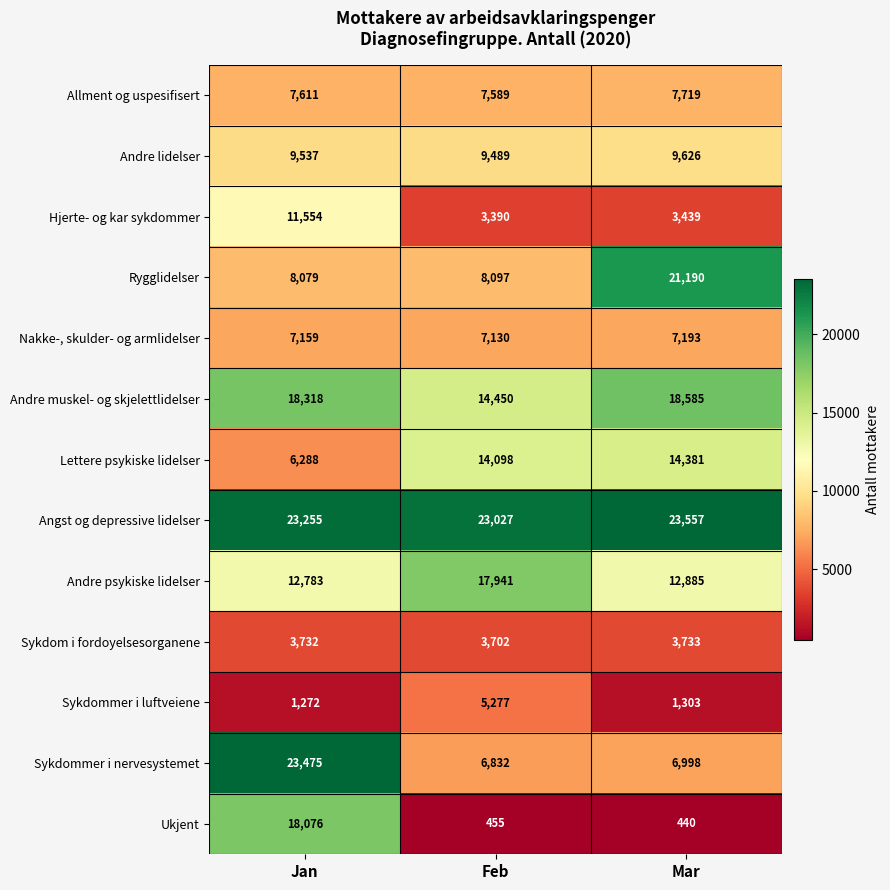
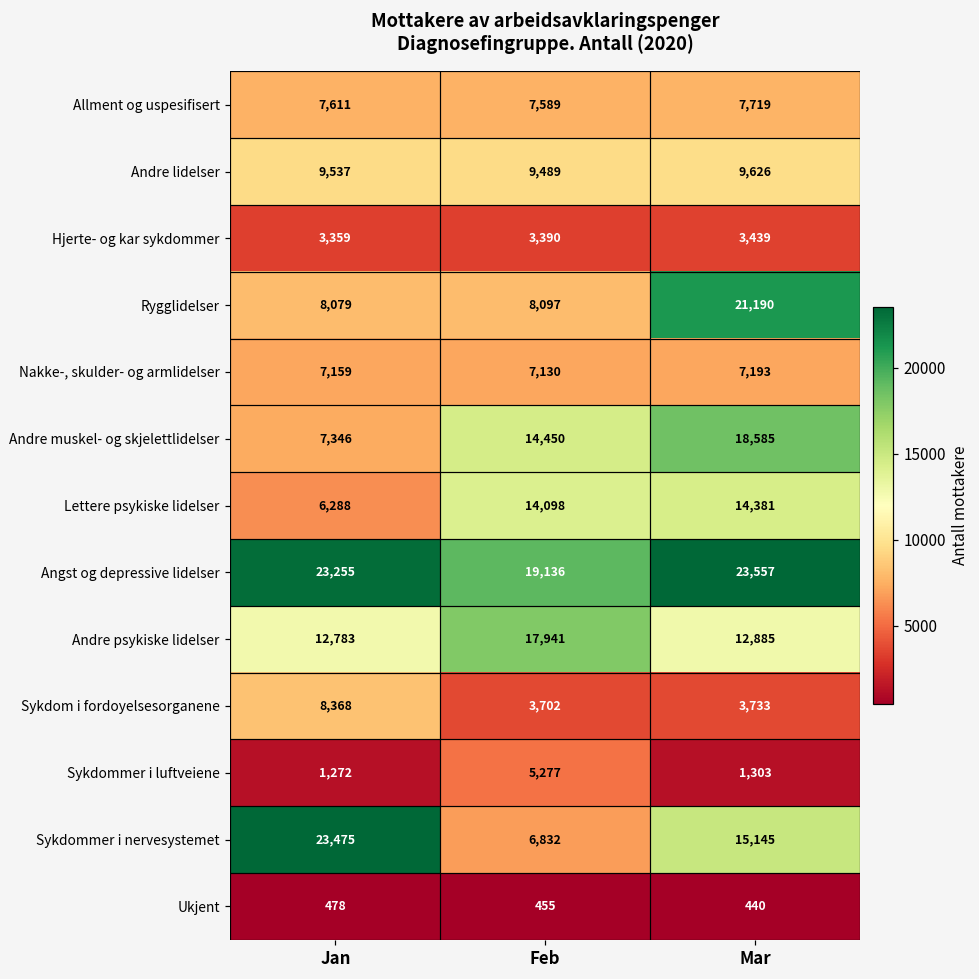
Hjerte- og kar sykdommer, Jan: 11,554 -> 3,359
Andre muskel- og skjelettlidelser, Jan: 18,318 -> 7,346
Angst og depressive lidelser, Feb: 23,027 -> 19,136
Sykdom i fordoyelsesorganene, Jan: 3,732 -> 8,368
Sykdommer i nervesystemet, Mar: 6,998 -> 15,145
Ukjent, Jan: 18,076 -> 478
